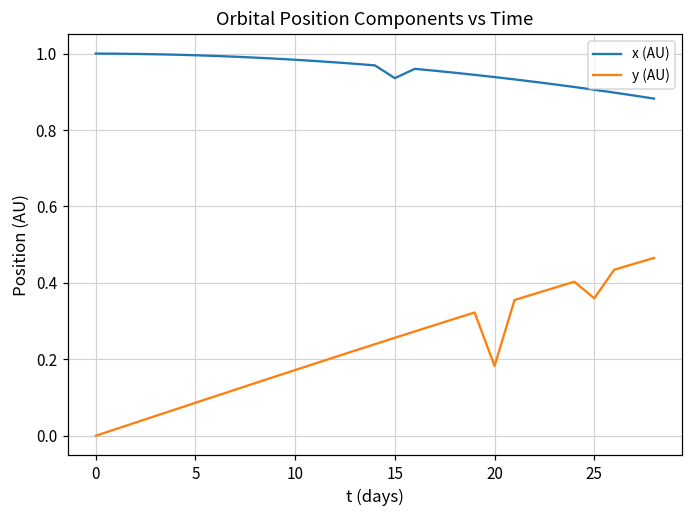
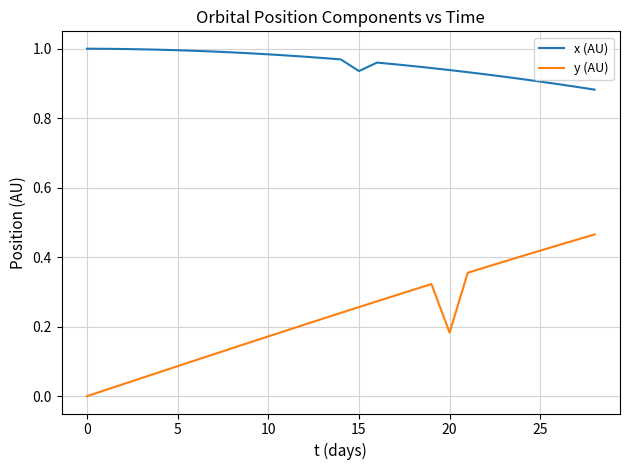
y (AU), 25: 0.36 -> 0.42
